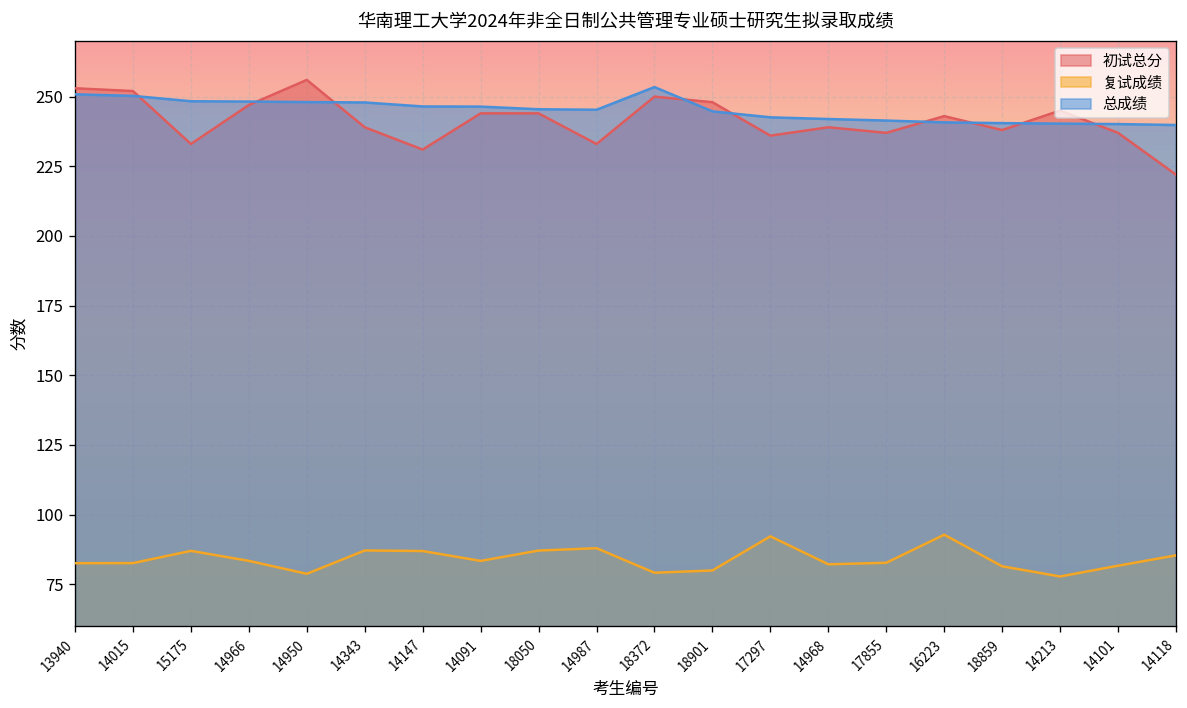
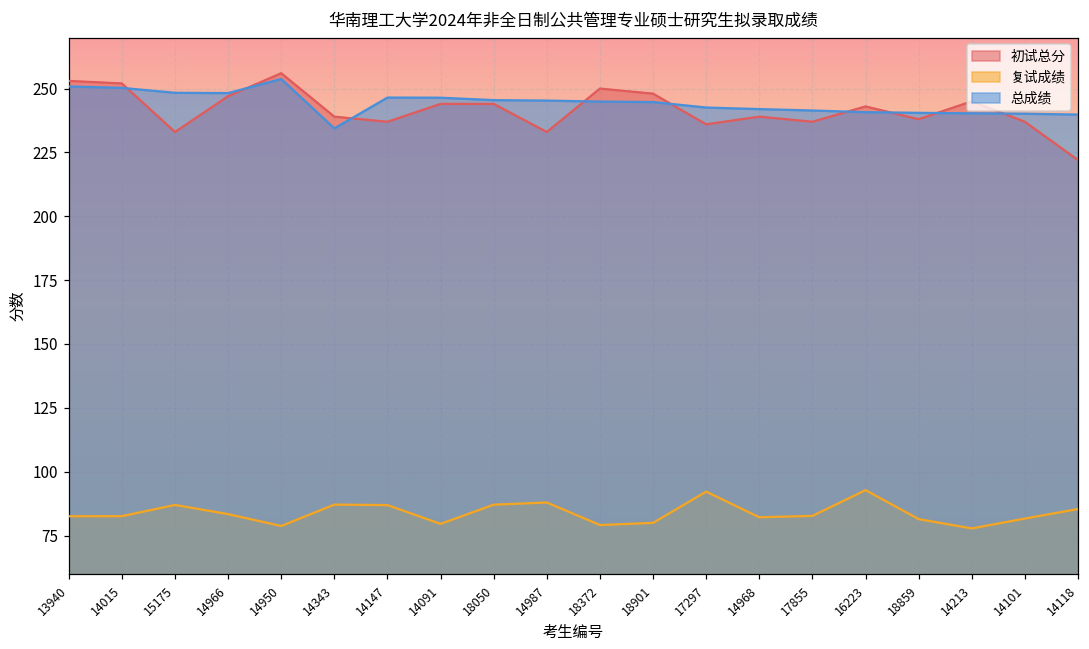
总成绩, 14950: 248 -> 254
总成绩, 14343: 248 -> 234
初试总分, 14147: 231 -> 237
复试成绩, 14091: 83 -> 80
总成绩, 18372: 253 -> 245
